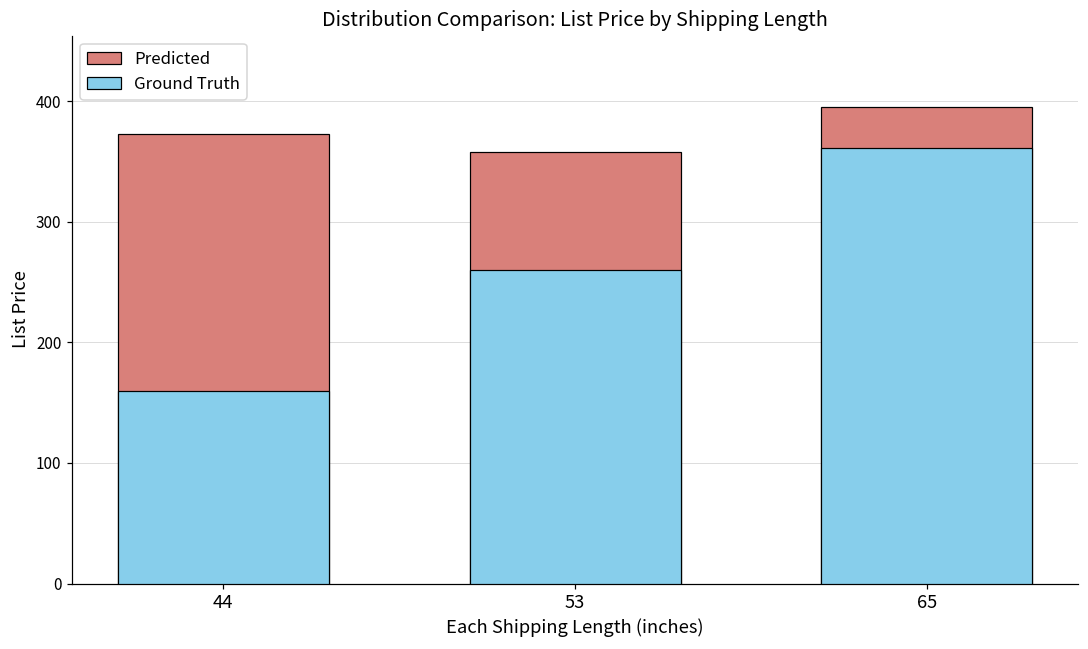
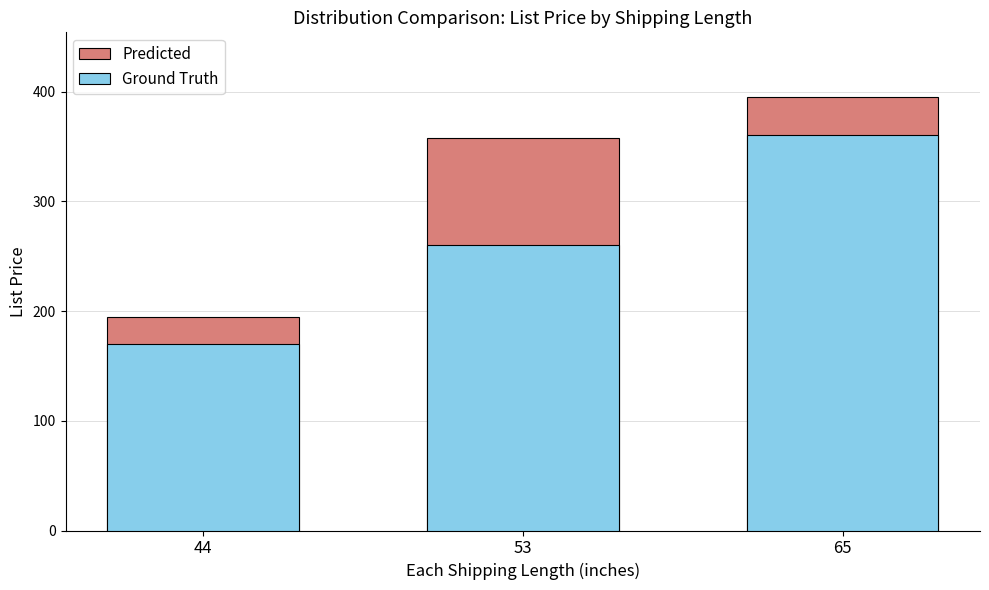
Predicted, 44: 373 -> 195
Ground Truth, 44: 160 -> 170
